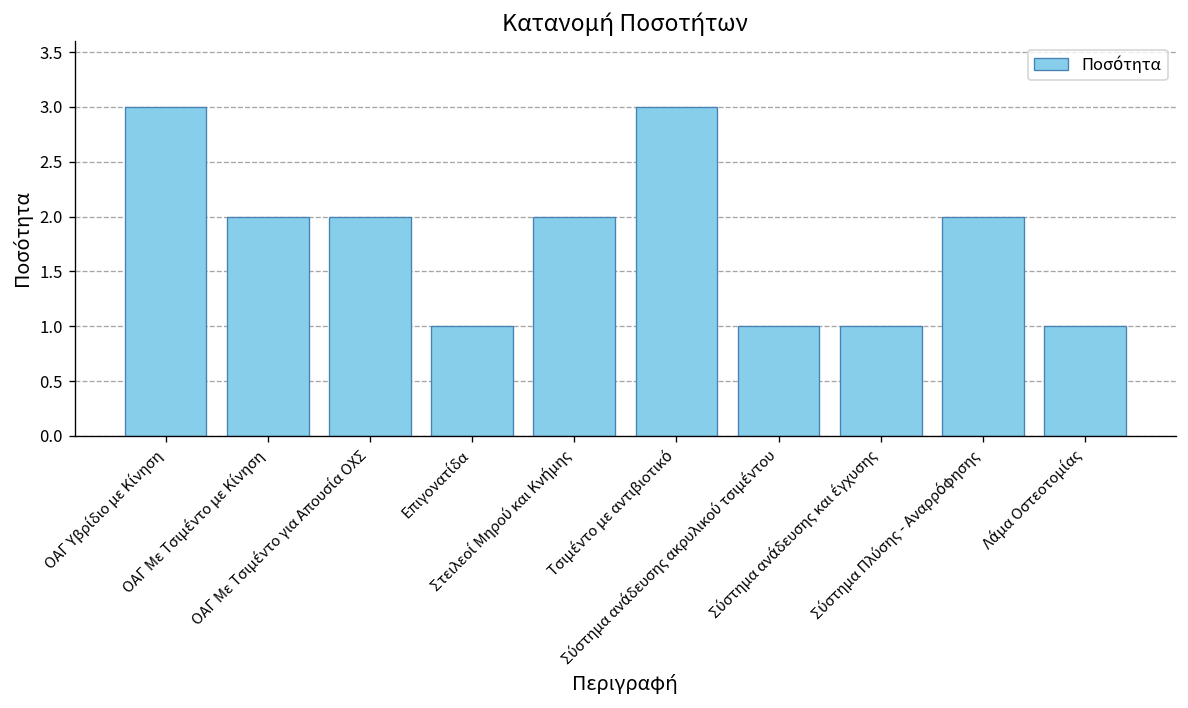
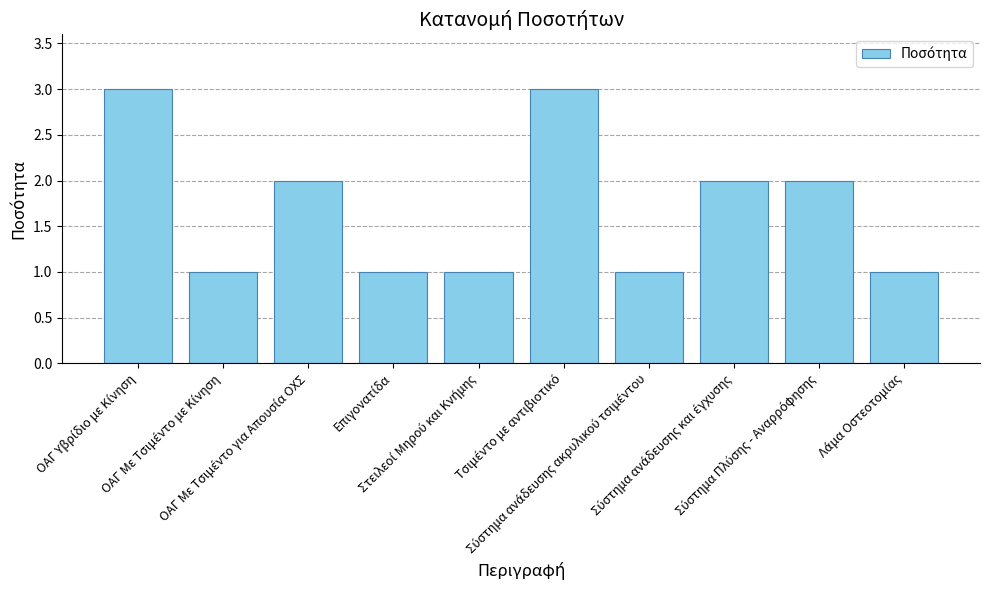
ΟΑΓ Με Τσιμέντο με Κίνηση: 2 -> 1
Στειλεοί Μηρού και Κνήμης: 2 -> 1
Σύστημα ανάδευσης και έγχυσης: 1 -> 2
